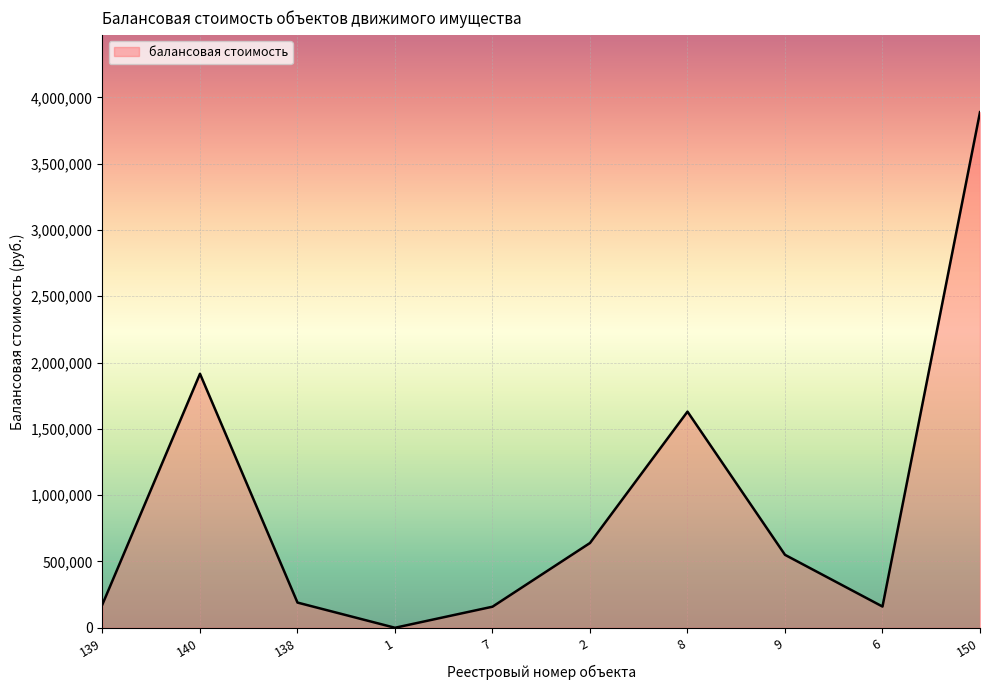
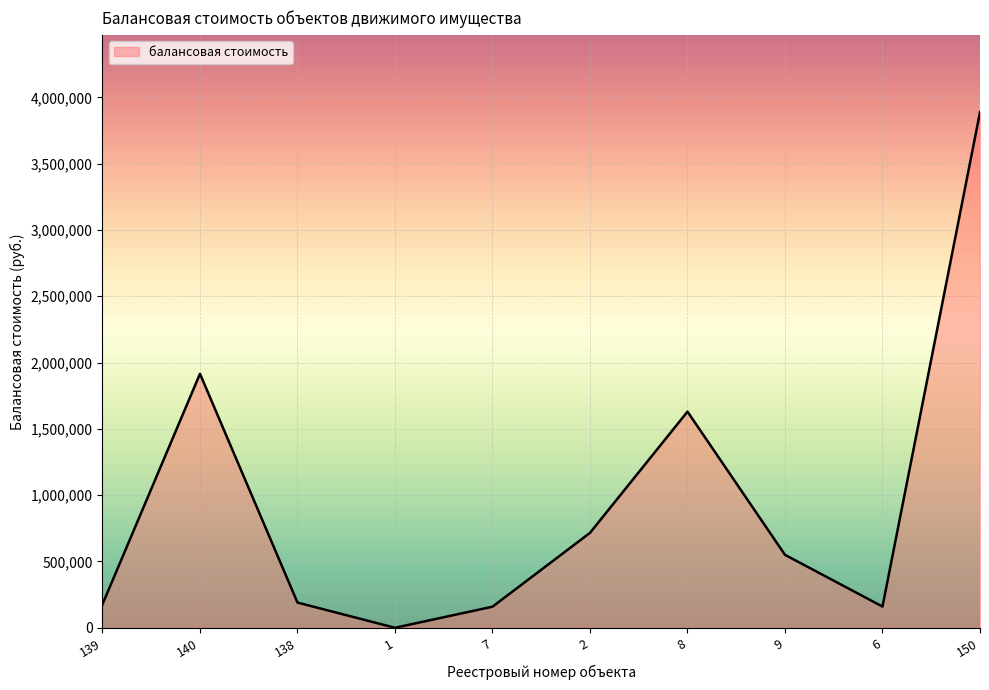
2: 640,000 -> 720,000
